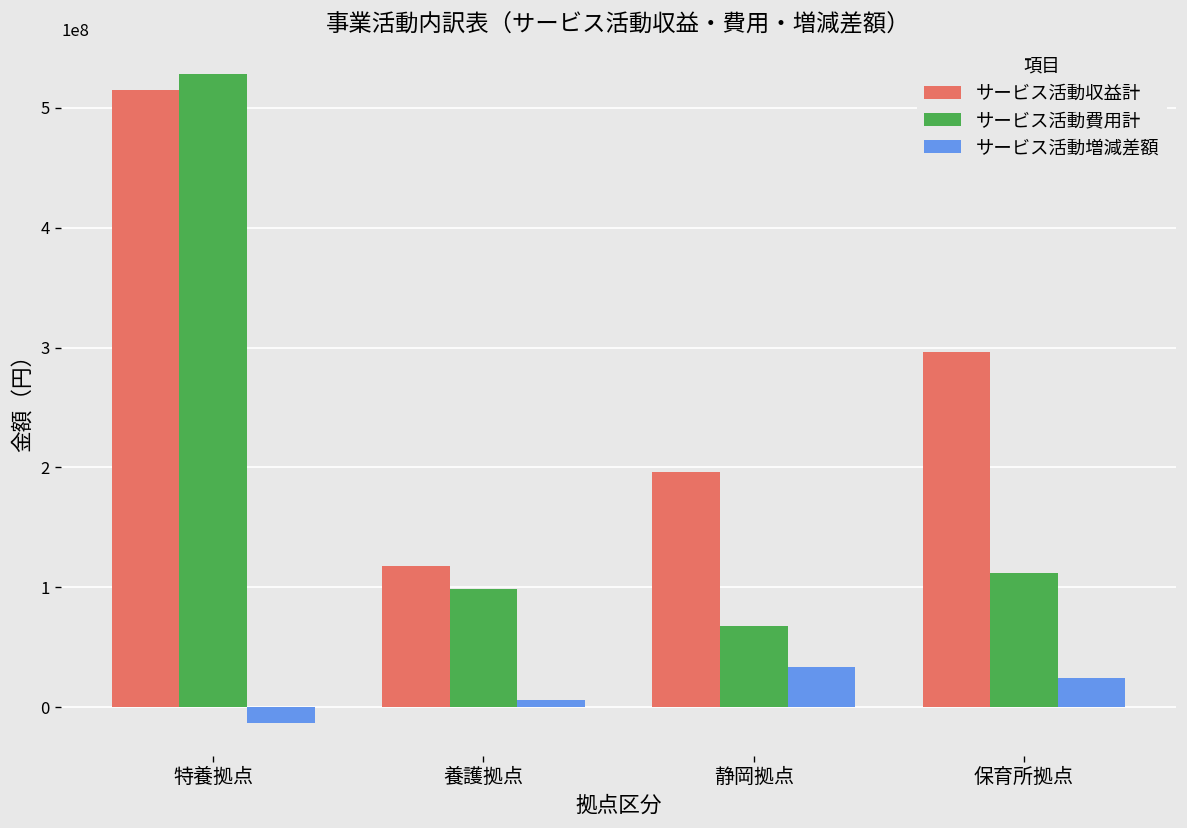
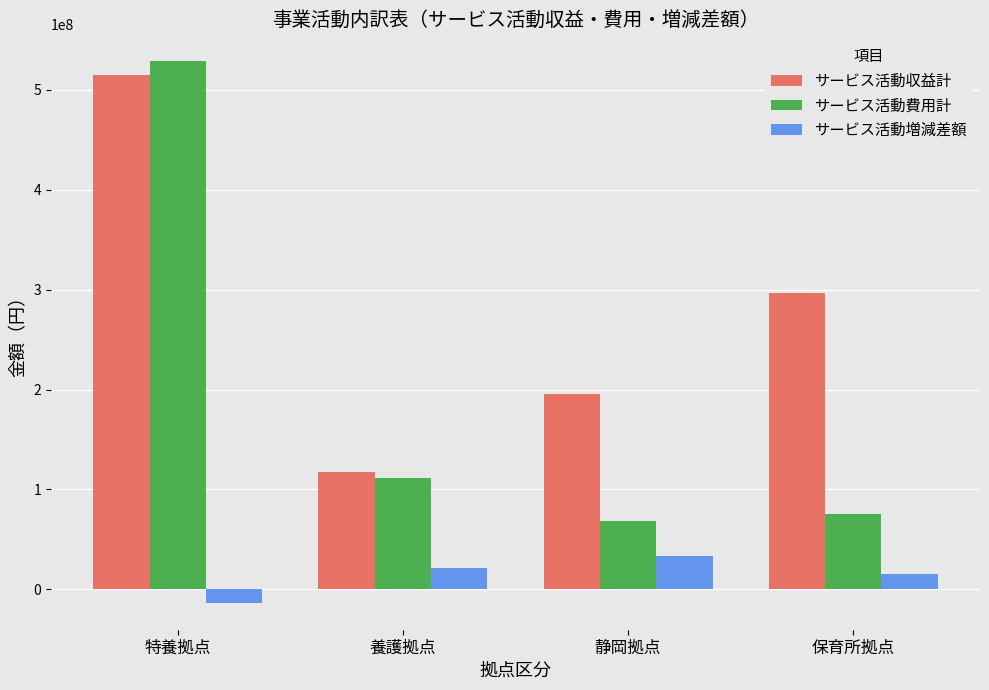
サービス活動費用計, 養護拠点: 100000000 -> 110000000
サービス活動増減差額, 養護拠点: 10000000 -> 20000000
サービス活動費用計, 保育所拠点: 110000000 -> 80000000
サービス活動増減差額, 保育所拠点: 24000000 -> 16000000
